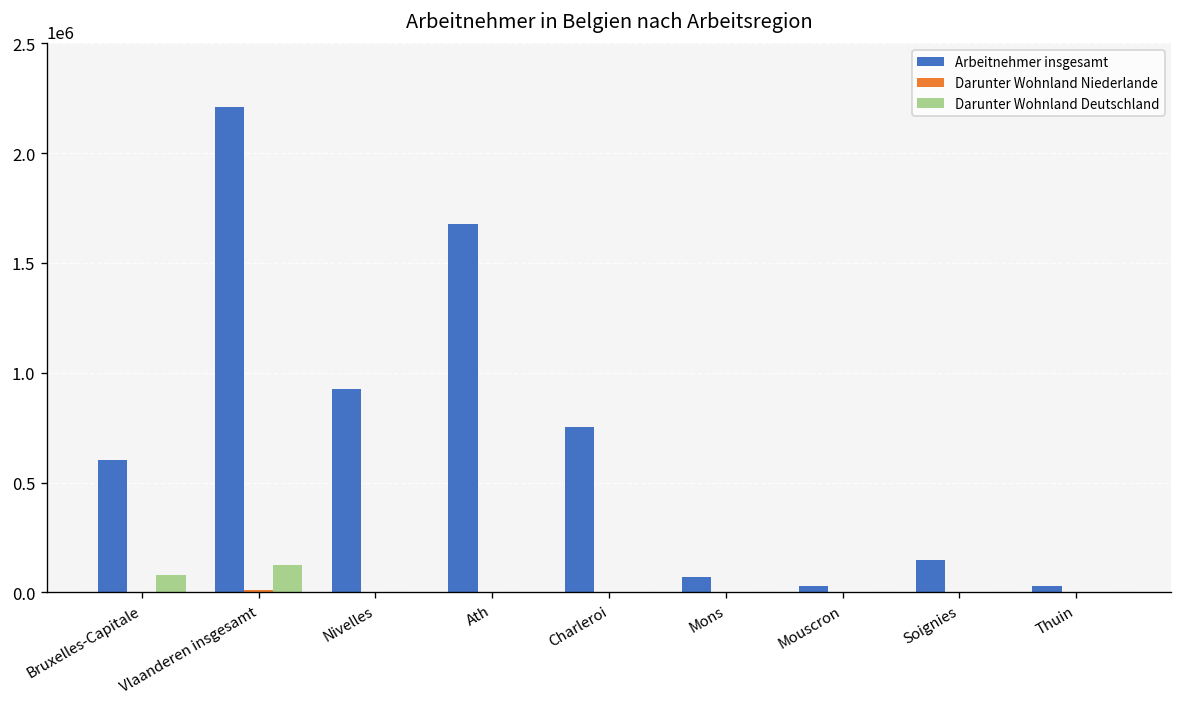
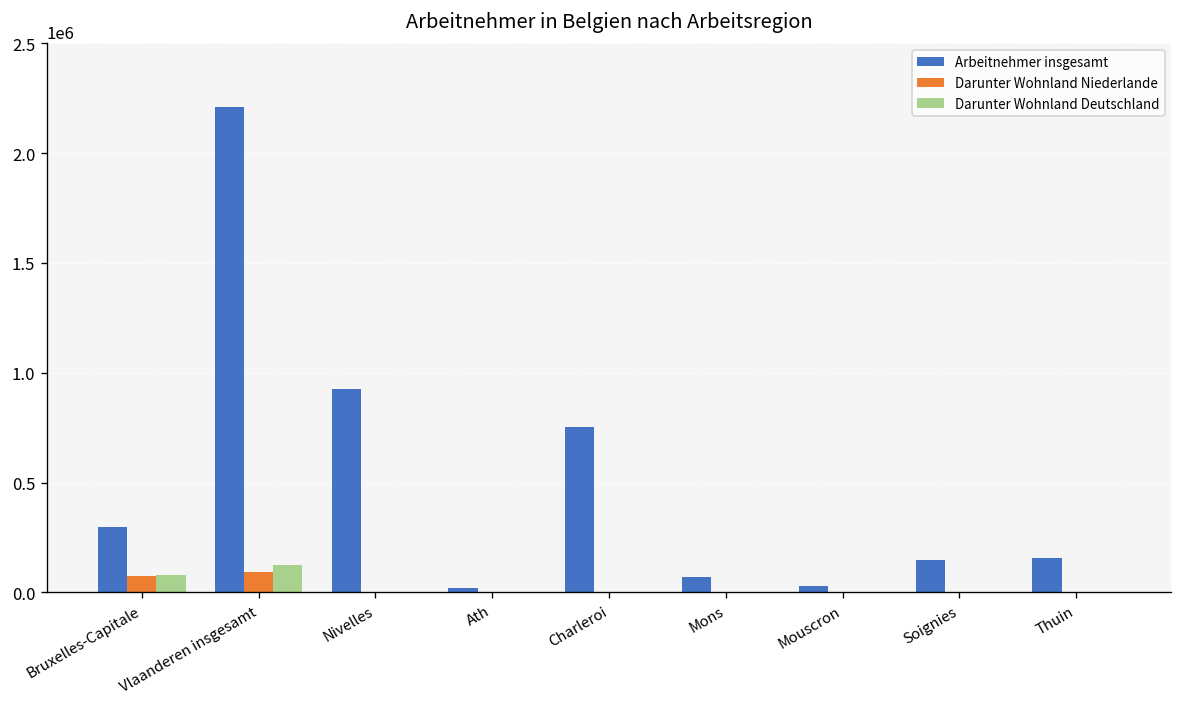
Arbeitnehmer insgesamt, Bruxelles-Capitale: 600000 -> 300000
Darunter Wohnland Niederlande, Bruxelles-Capitale: 0 -> 70000
Darunter Wohnland Niederlande, Vlaanderen insgesamt: 10000 -> 90000
Arbeitnehmer insgesamt, Ath: 1680000 -> 20000
Arbeitnehmer insgesamt, Thuin: 30000 -> 160000
